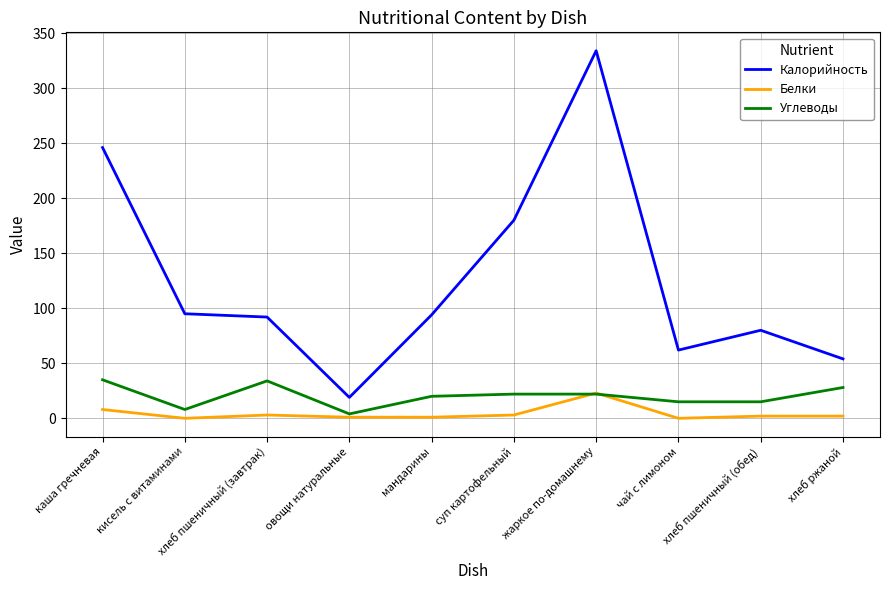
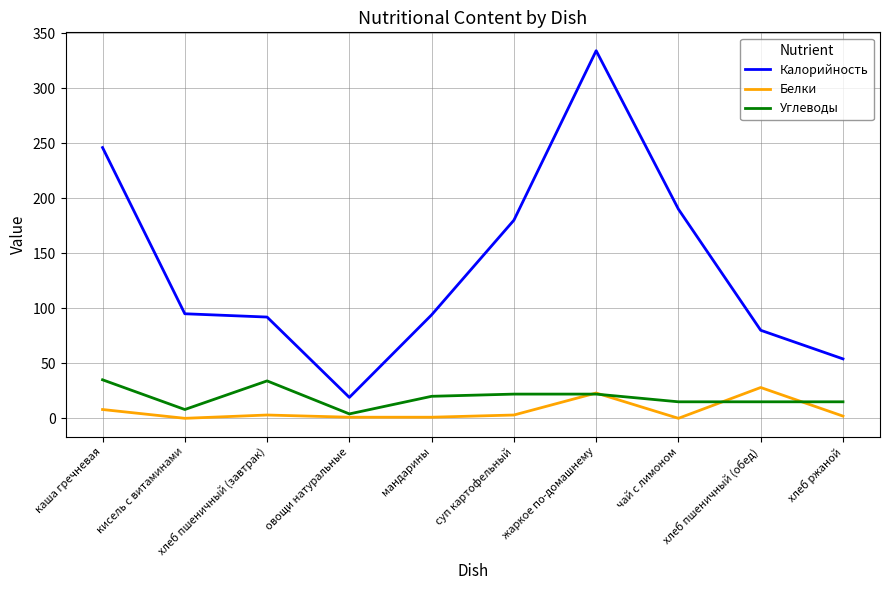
Калорийность, чай с лимоном: 62 -> 190
Белки, хлеб пшеничный (обед): 2 -> 28
Углеводы, хлеб ржаной: 28 -> 15
